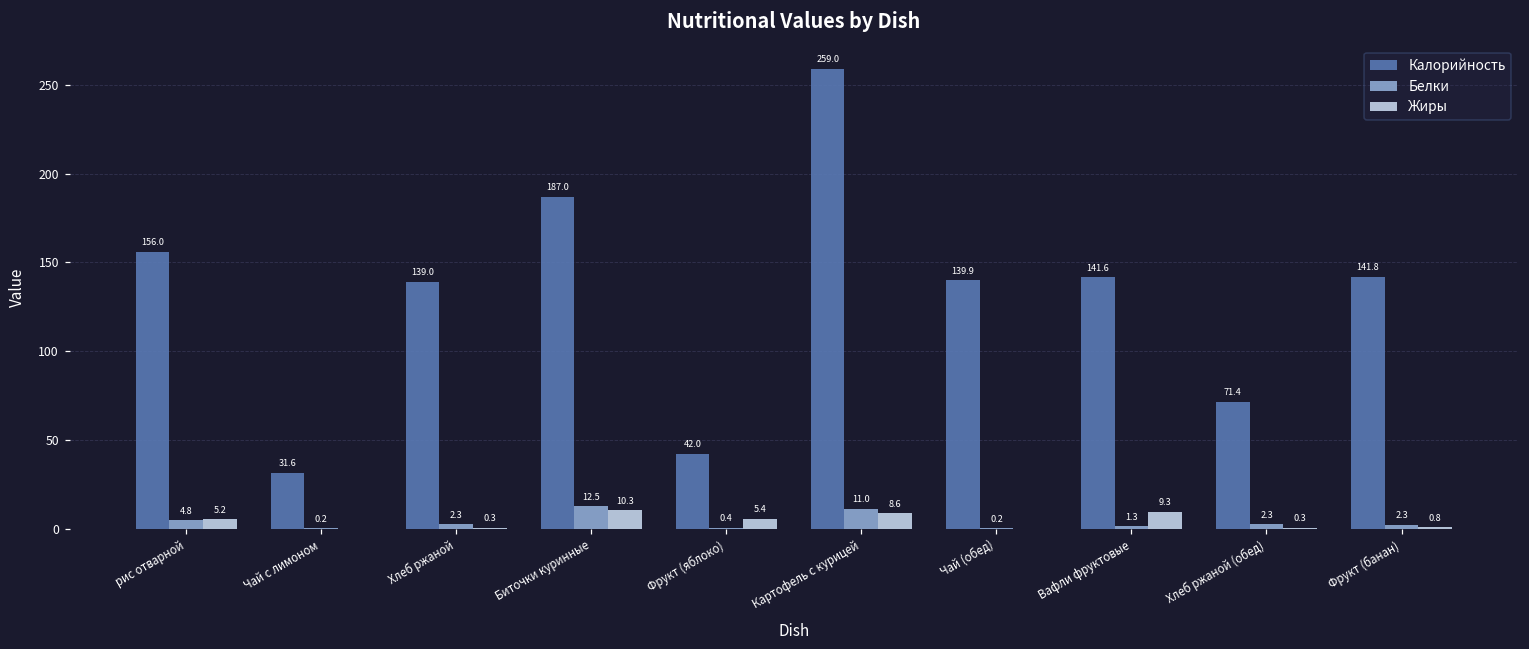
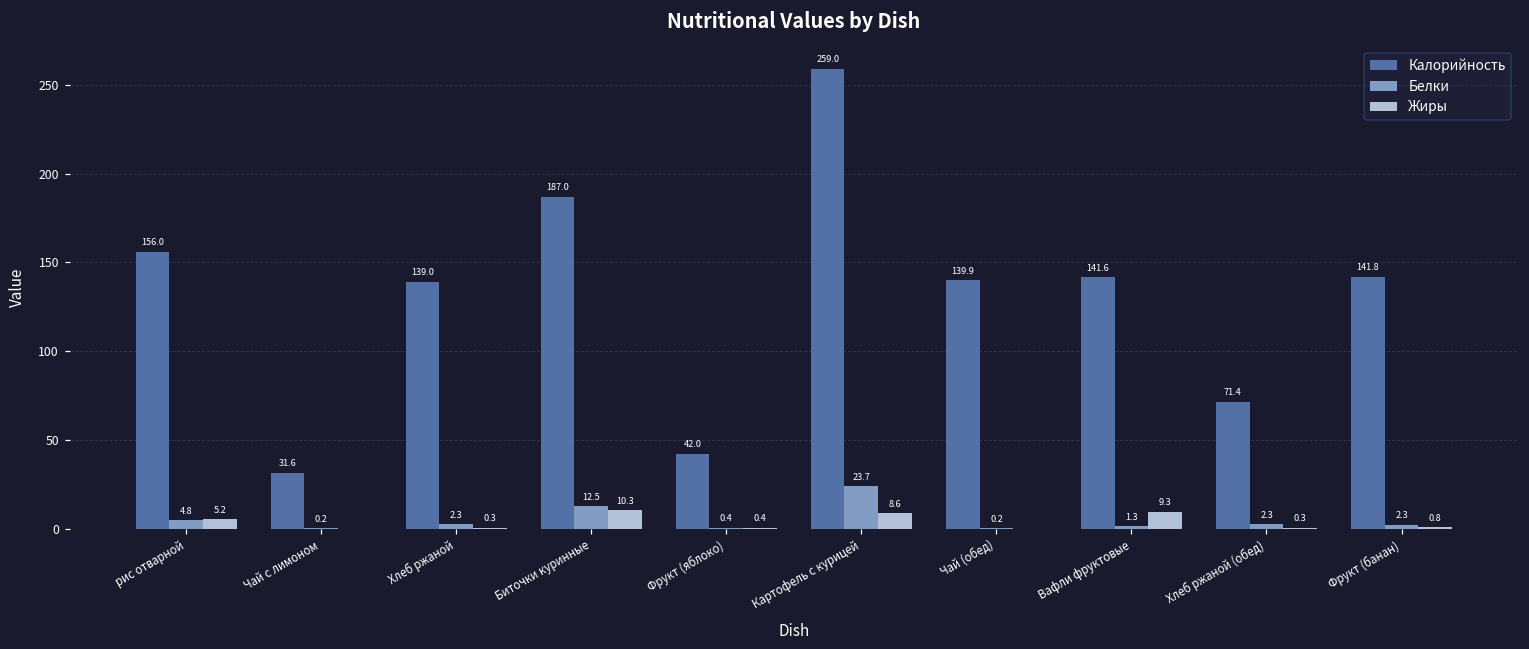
Жиры, Фрукт (яблоко): 5.4 -> 0.4
Белки, Картофель с курицей: 11.0 -> 23.7
